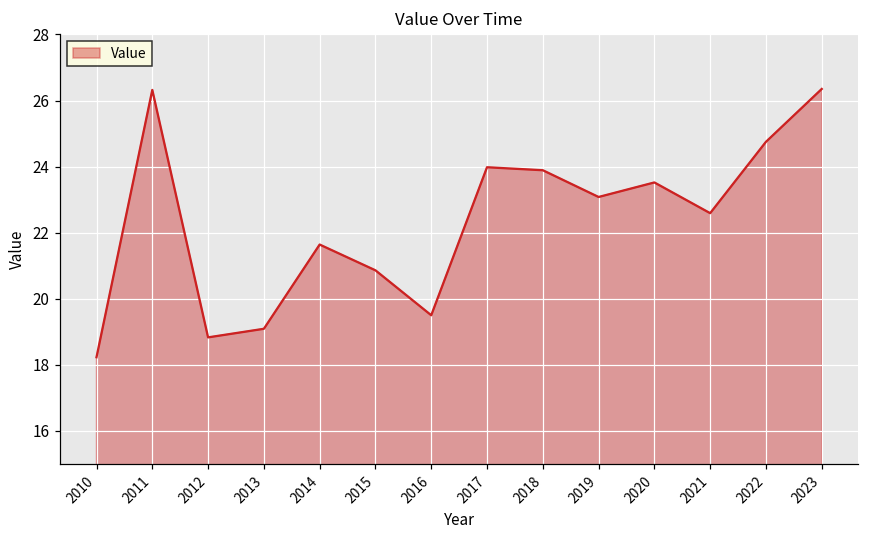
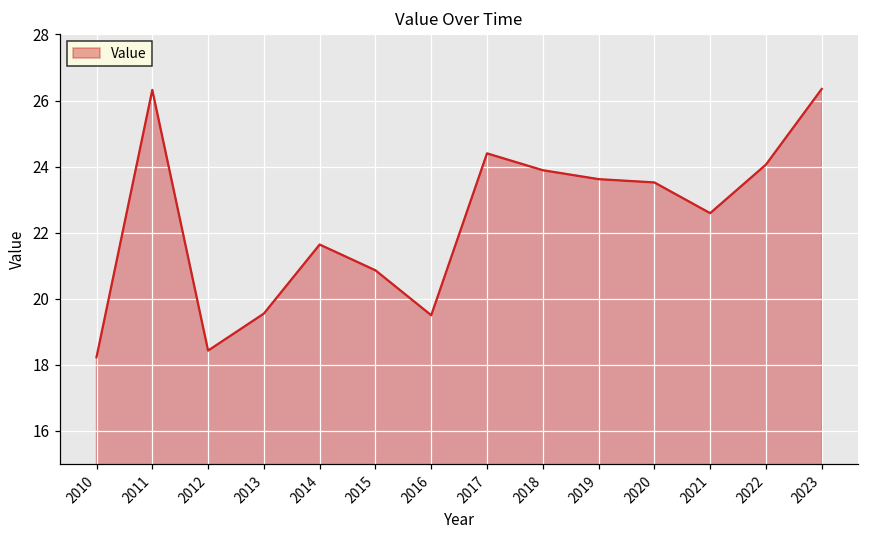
2012: 18.8 -> 18.4
2013: 19.1 -> 19.6
2017: 24.0 -> 24.4
2019: 23.1 -> 23.6
2022: 24.8 -> 24.1
